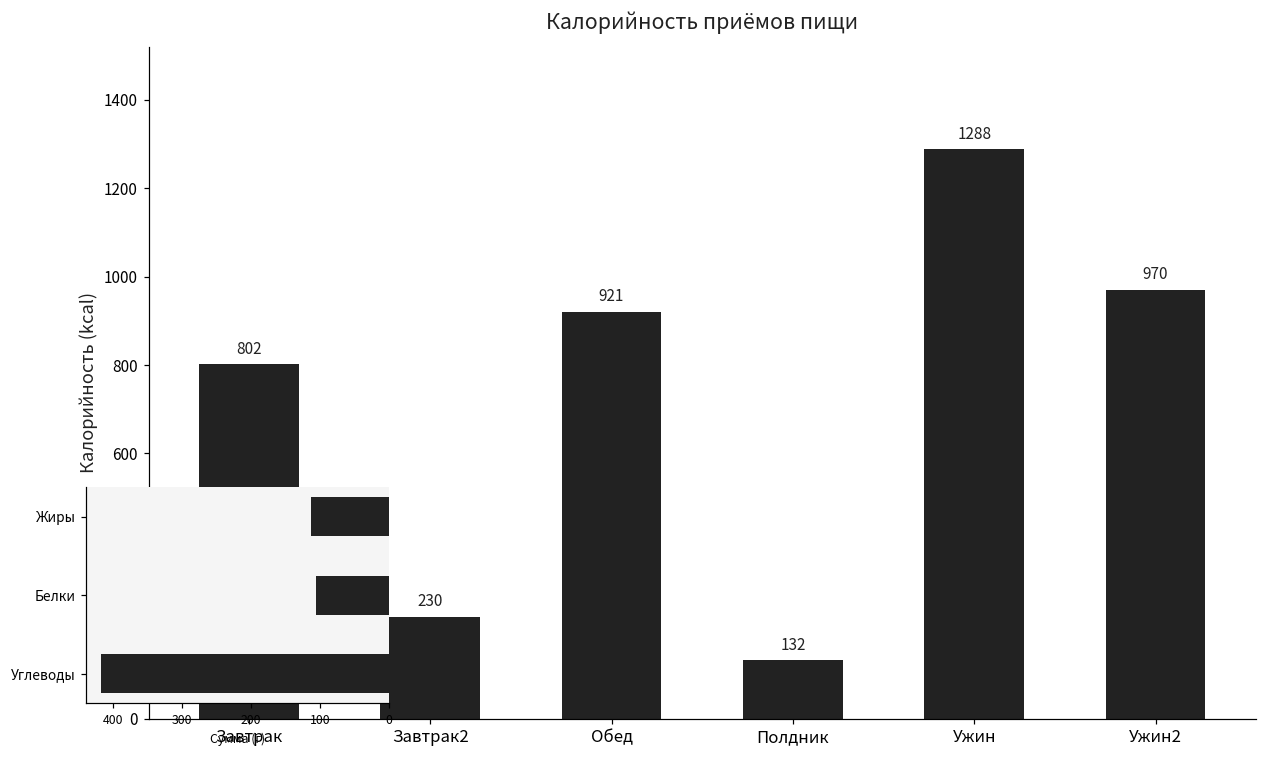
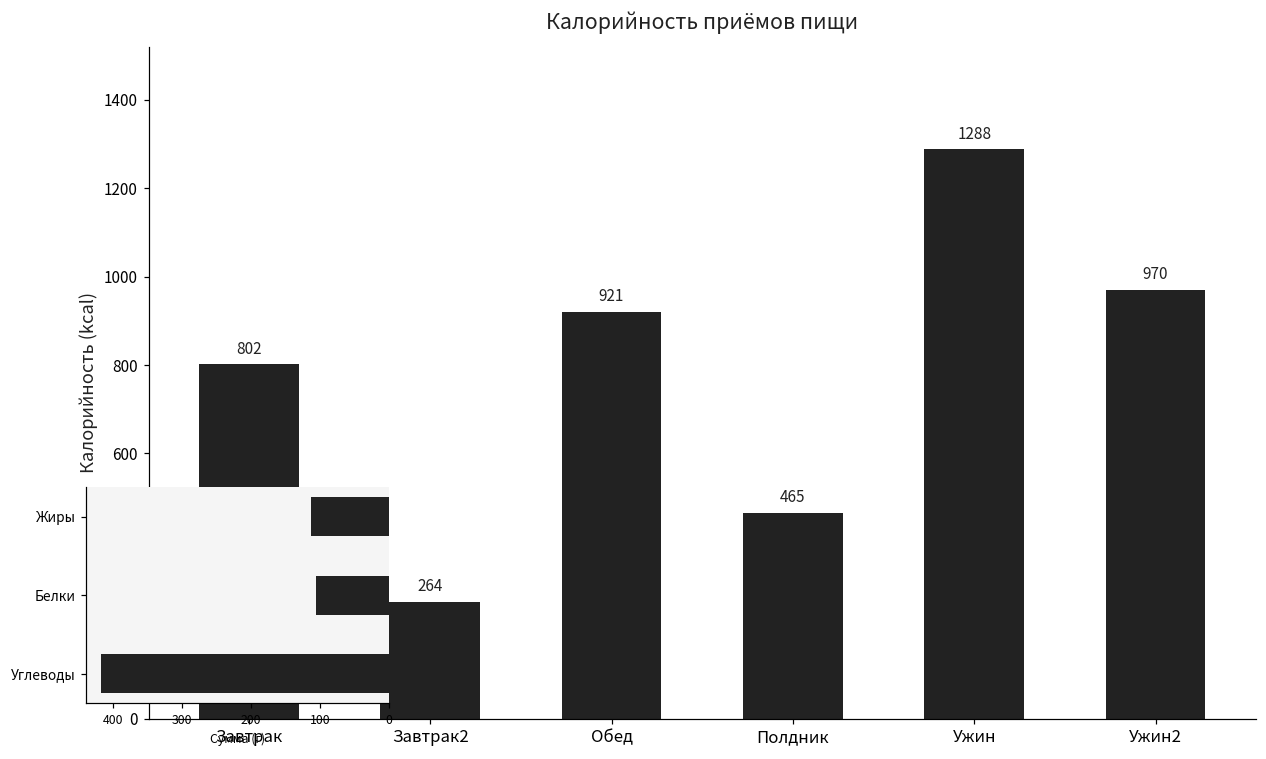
Калорийность приёмов пищи, Завтрак2: 230 -> 264
Калорийность приёмов пищи, Полдник: 132 -> 465
